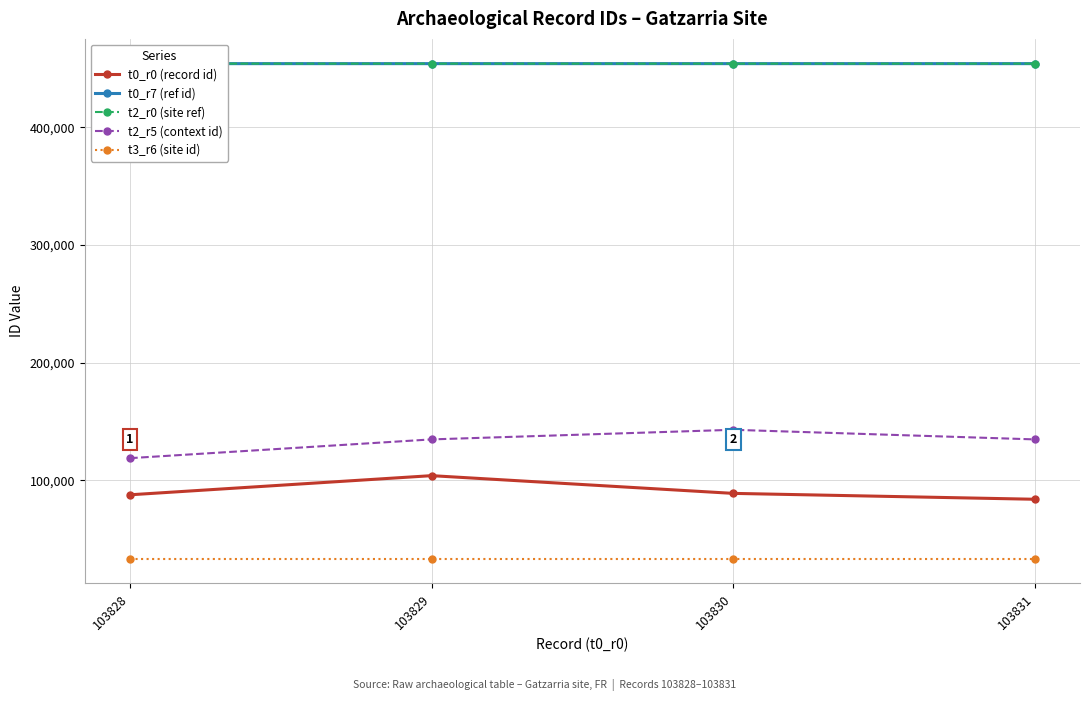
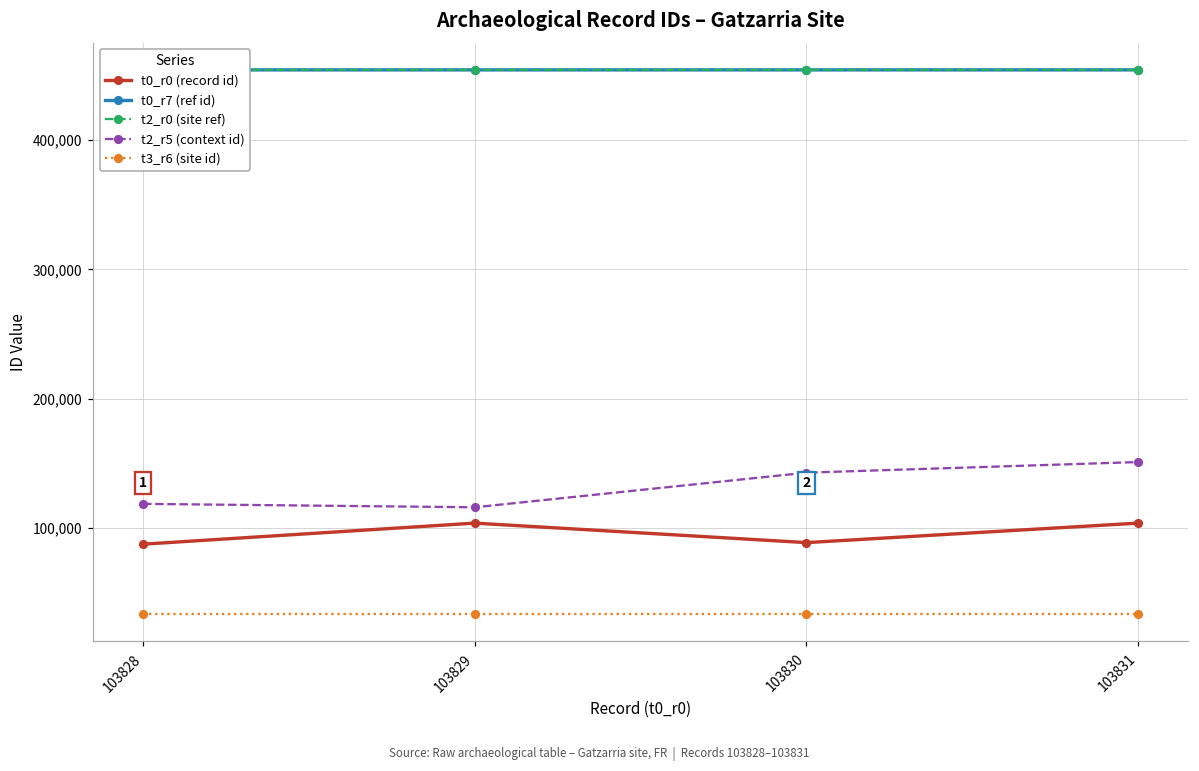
t2_r5 (context id), 103829: 135,000 -> 116,000
t0_r0 (record id), 103831: 84,000 -> 104,000
t2_r5 (context id), 103831: 135,000 -> 151,000
